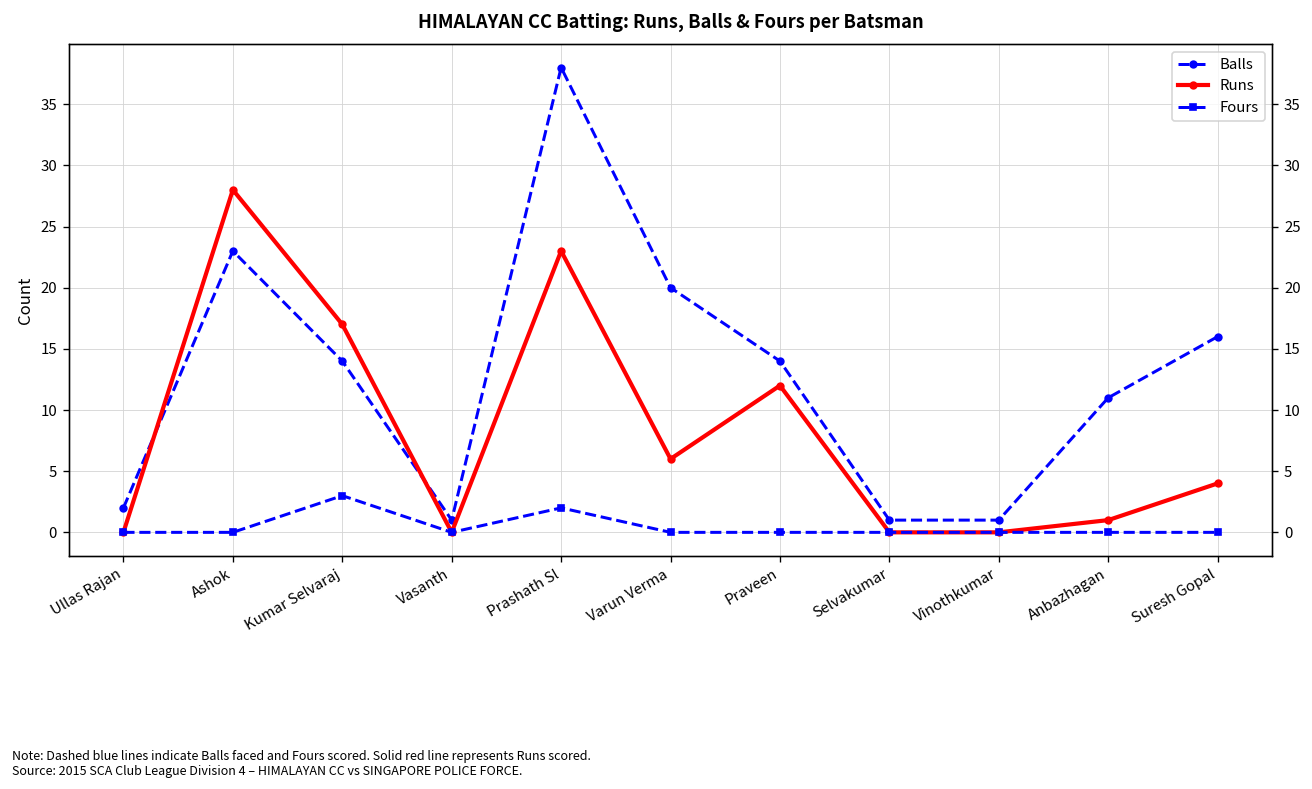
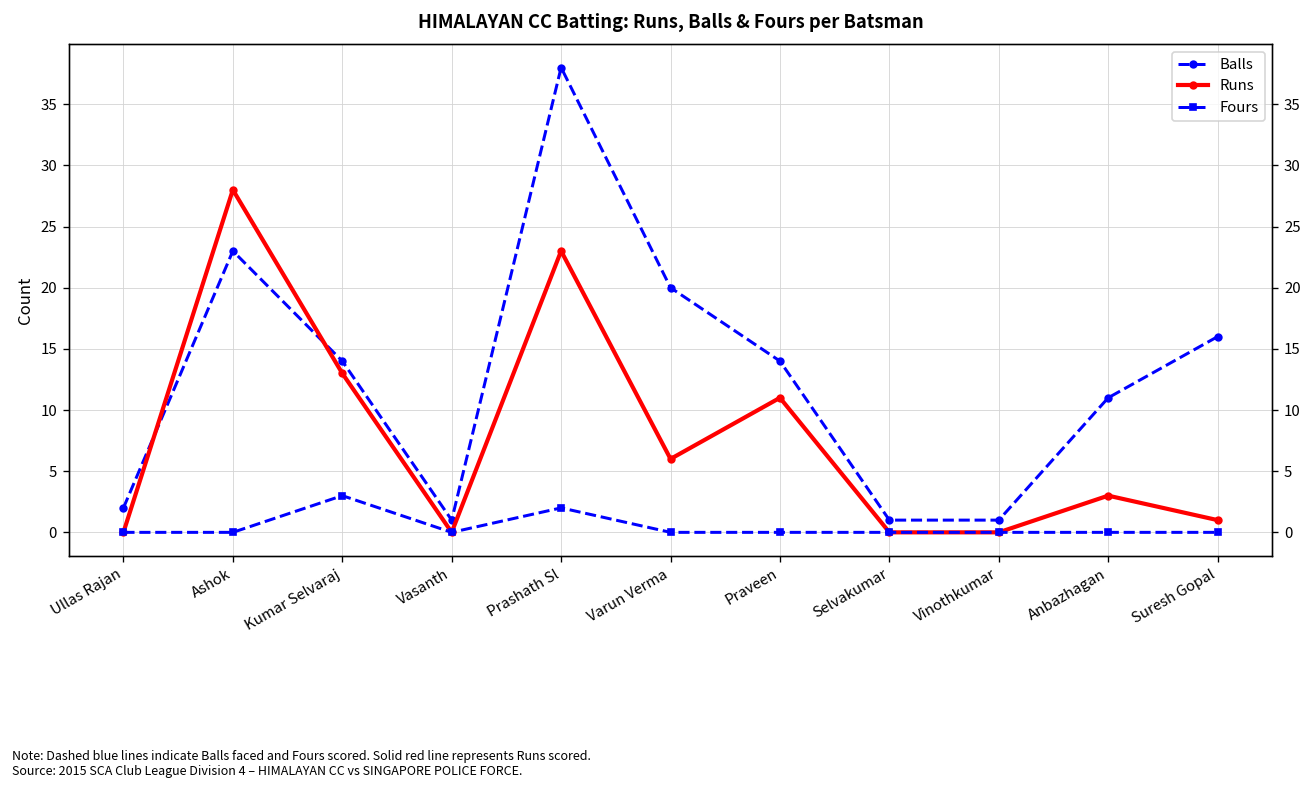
Runs, Kumar Selvaraj: 17 -> 13
Runs, Praveen: 12 -> 11
Runs, Anbazhagan: 1 -> 3
Runs, Suresh Gopal: 4 -> 1
